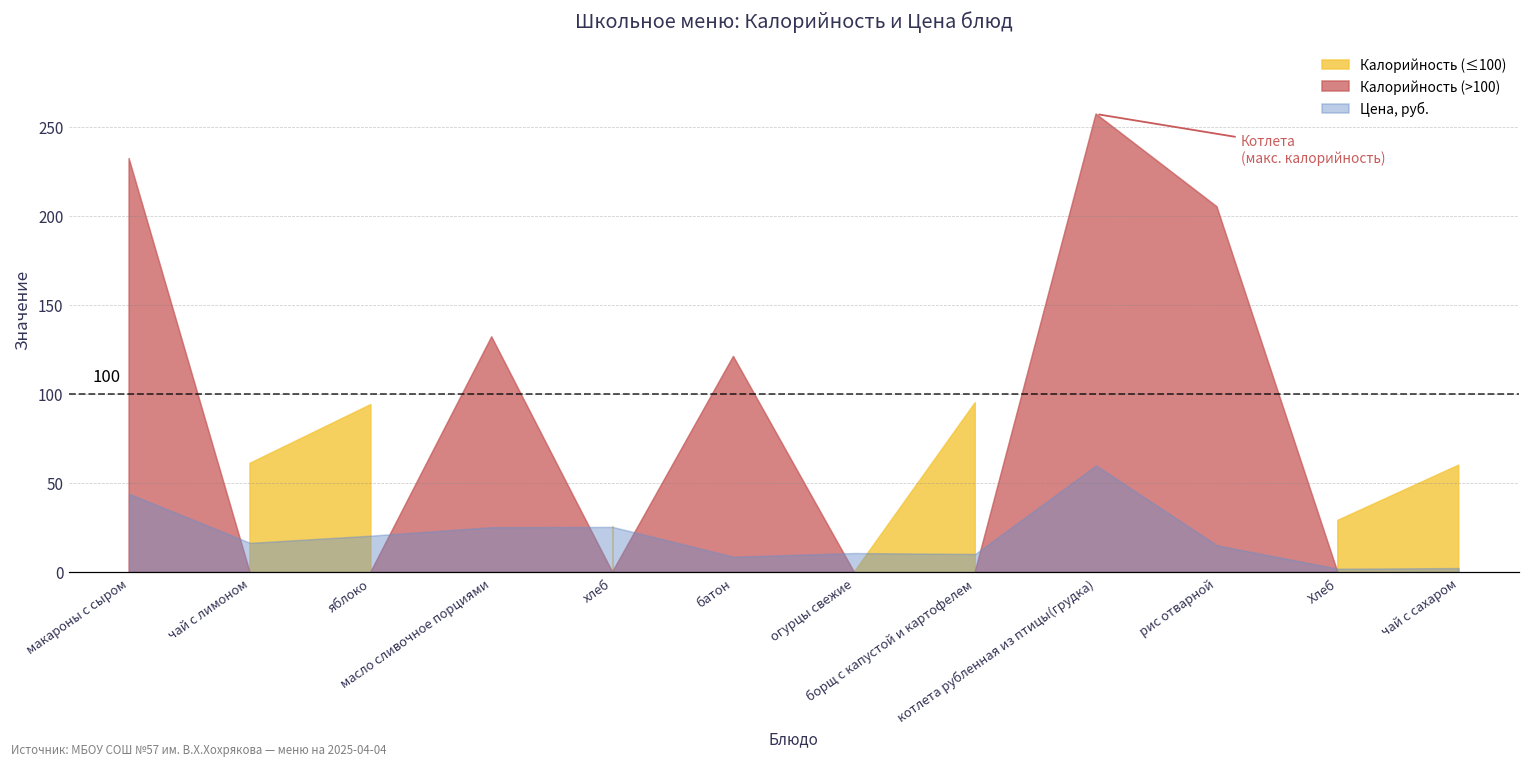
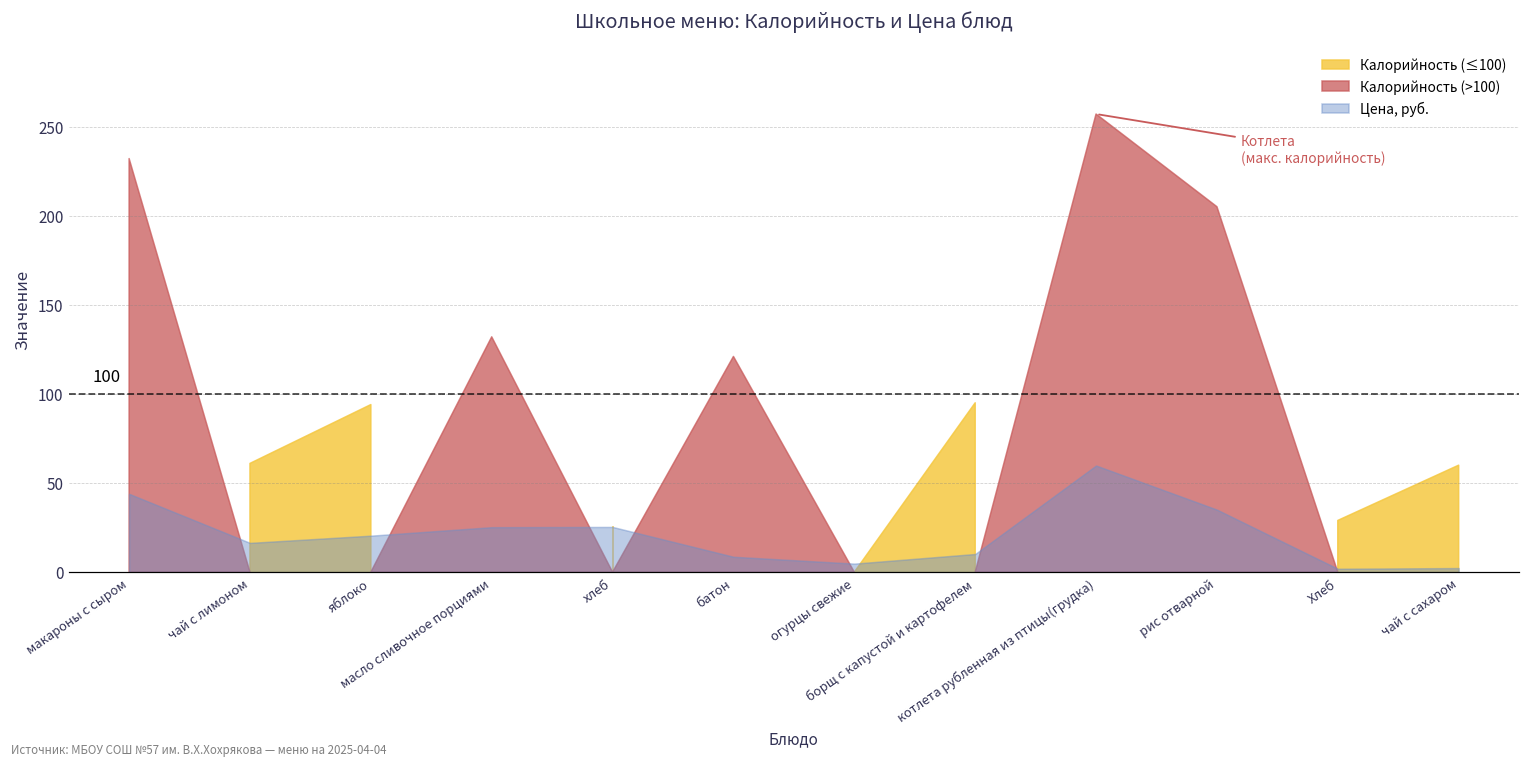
огурцы свежие: 11 -> 5
рис отварной: 15 -> 35
